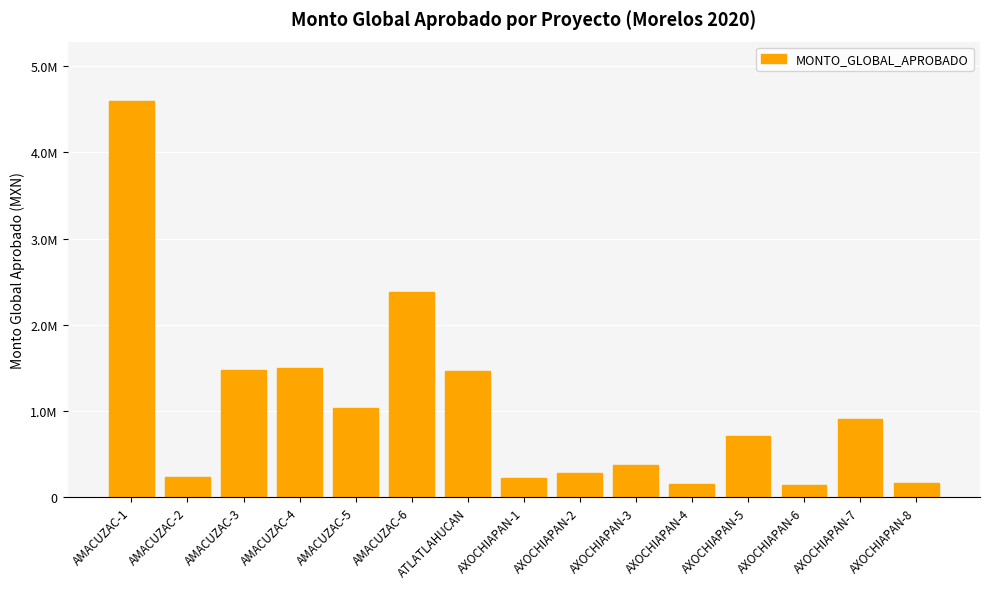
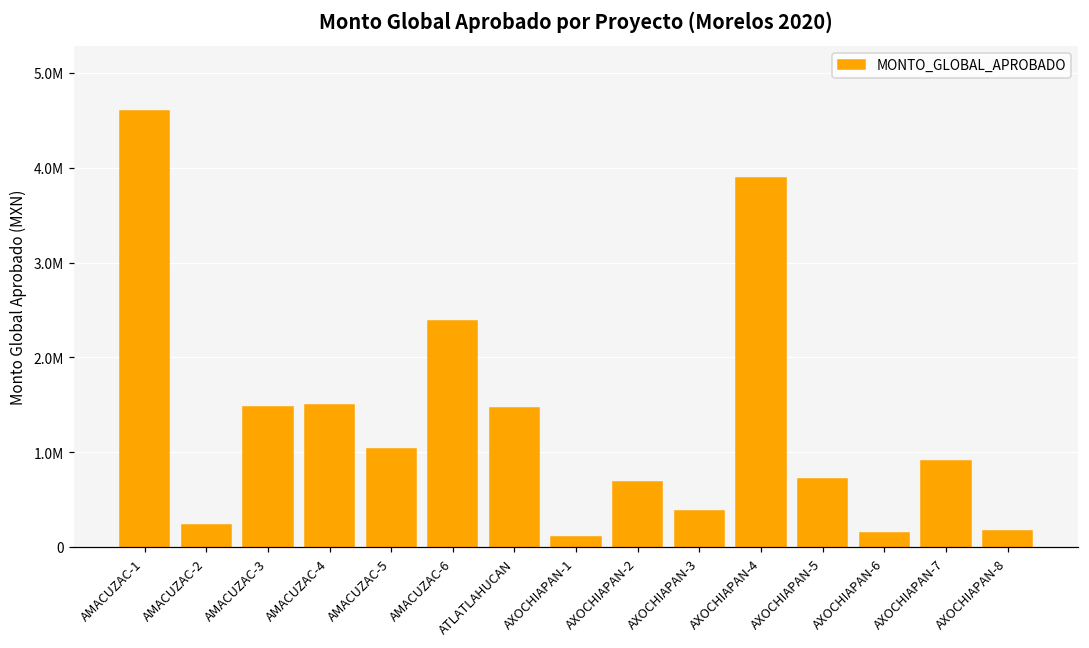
AXOCHIAPAN-1: 200000 -> 100000
AXOCHIAPAN-2: 300000 -> 700000
AXOCHIAPAN-4: 200000 -> 3900000
